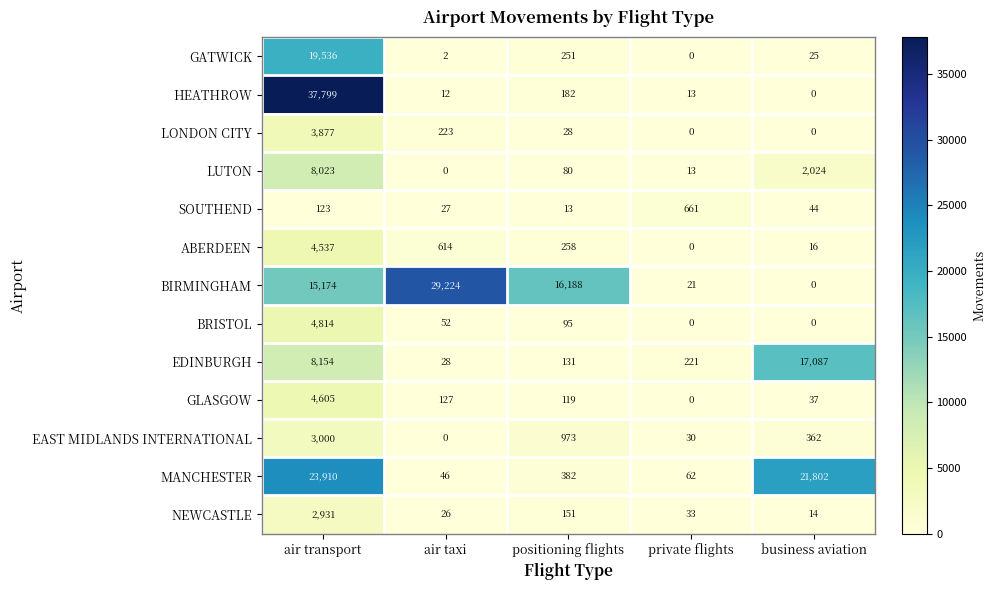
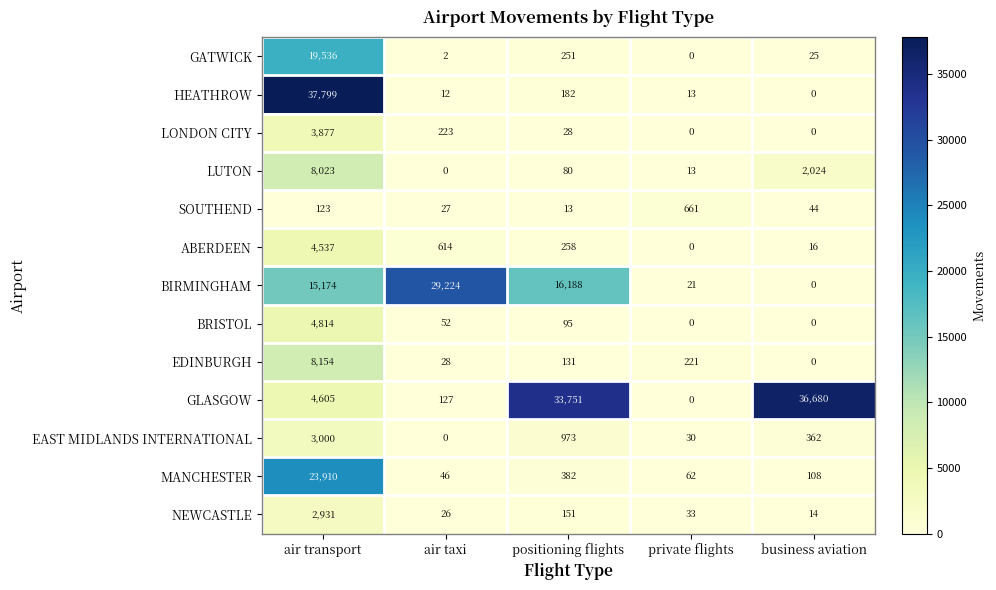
EDINBURGH, business aviation: 17,087 -> 0
GLASGOW, positioning flights: 119 -> 33,751
GLASGOW, business aviation: 37 -> 36,680
MANCHESTER, business aviation: 21,802 -> 108
